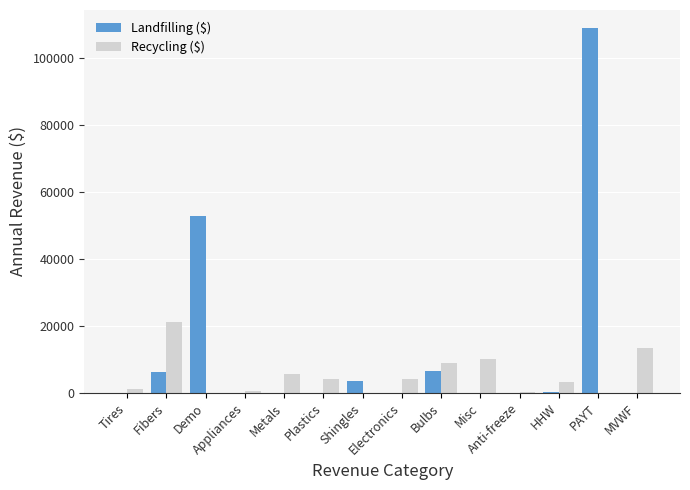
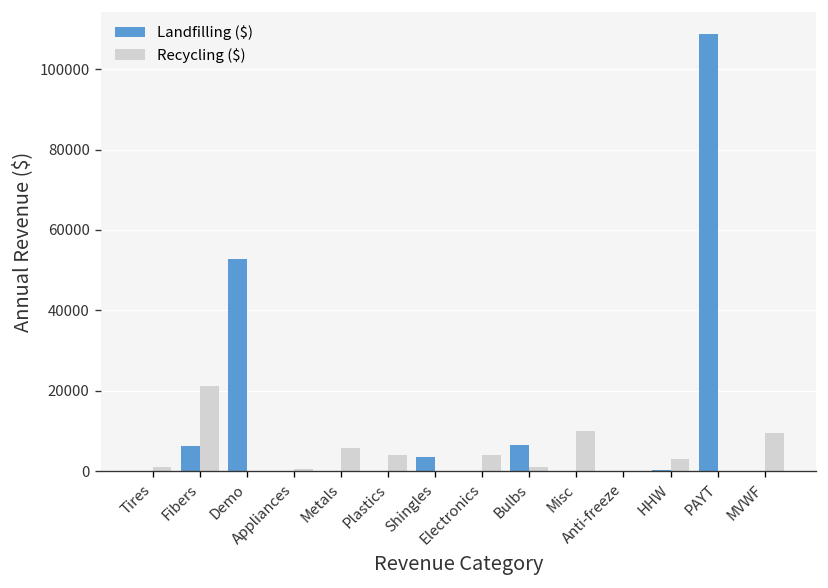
Recycling ($), Bulbs: 9000 -> 1000
Recycling ($), MVWF: 13000 -> 10000
